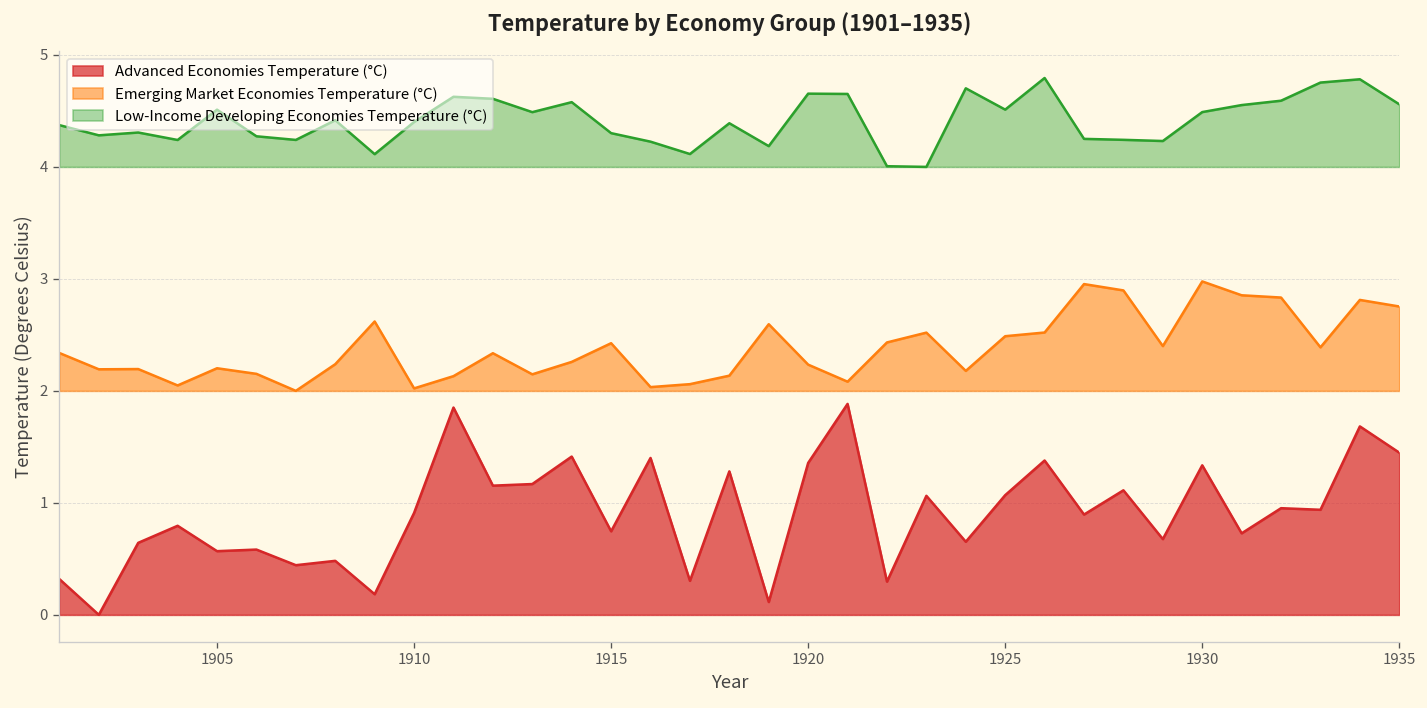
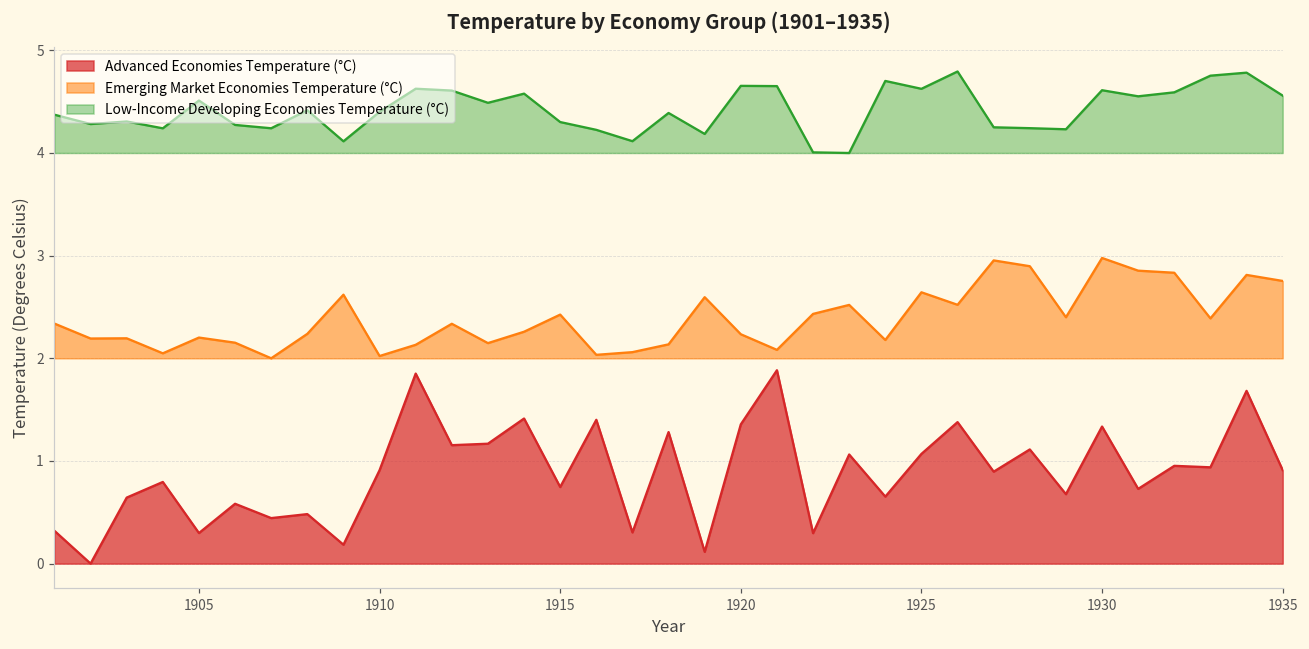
Advanced Economies Temperature (°C), 1905: 0.6 -> 0.3
Emerging Market Economies Temperature (°C), 1925: 2.5 -> 2.6
Low-Income Developing Economies Temperature (°C), 1925: 4.5 -> 4.6
Low-Income Developing Economies Temperature (°C), 1930: 4.5 -> 4.6
Advanced Economies Temperature (°C), 1935: 1.4 -> 0.9
